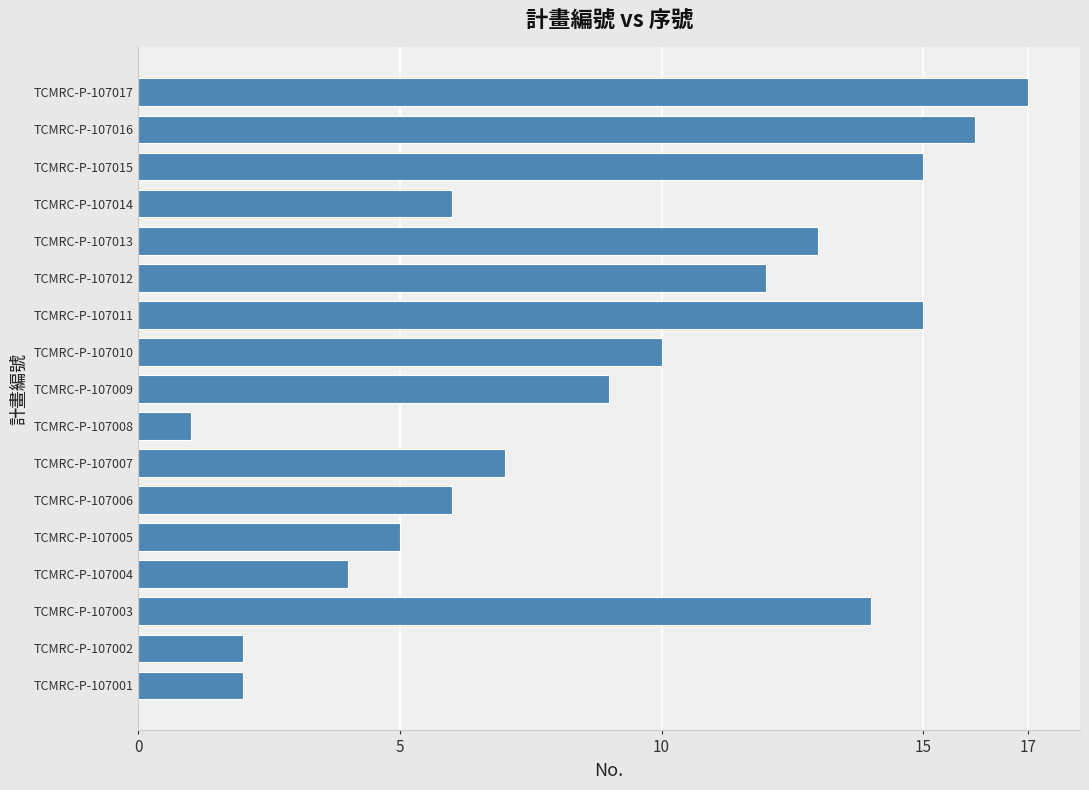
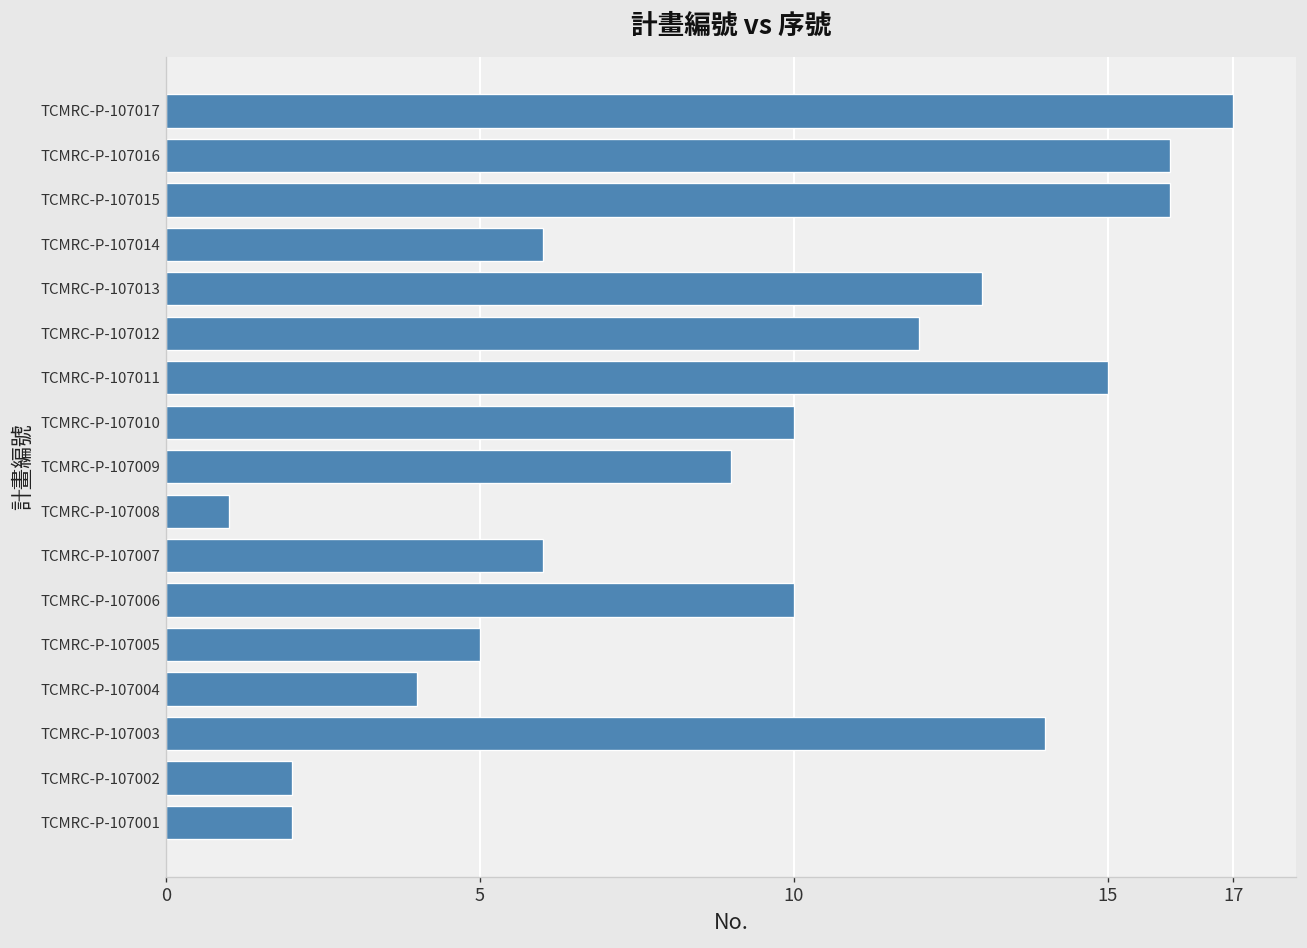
TCMRC-P-107015: 15 -> 16
TCMRC-P-107007: 7 -> 6
TCMRC-P-107006: 6 -> 10
